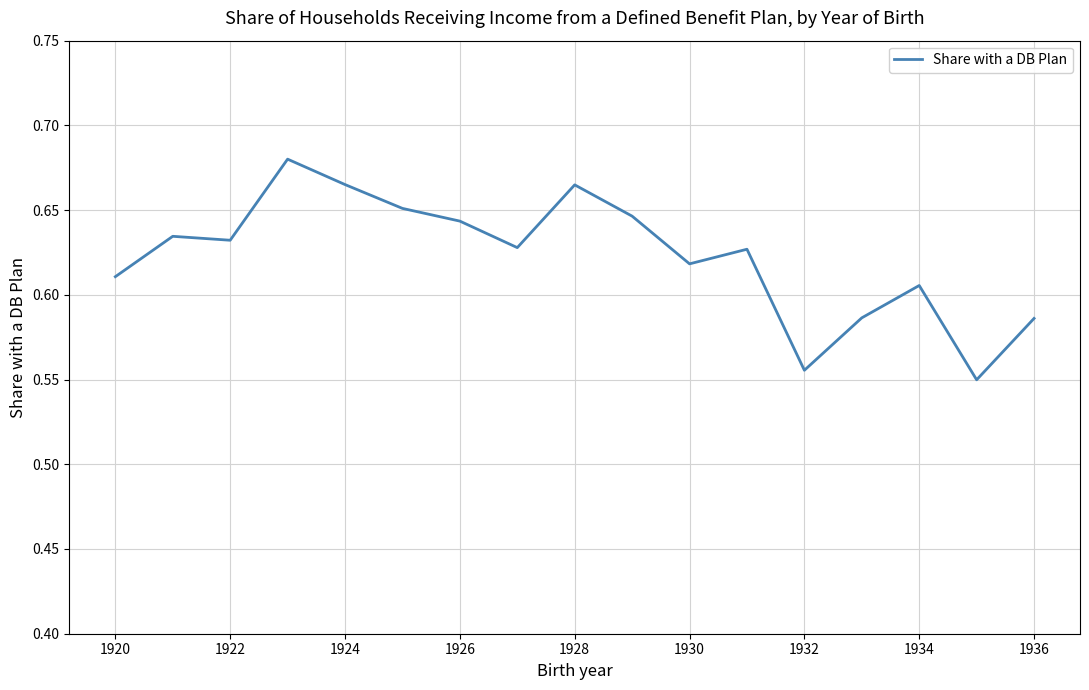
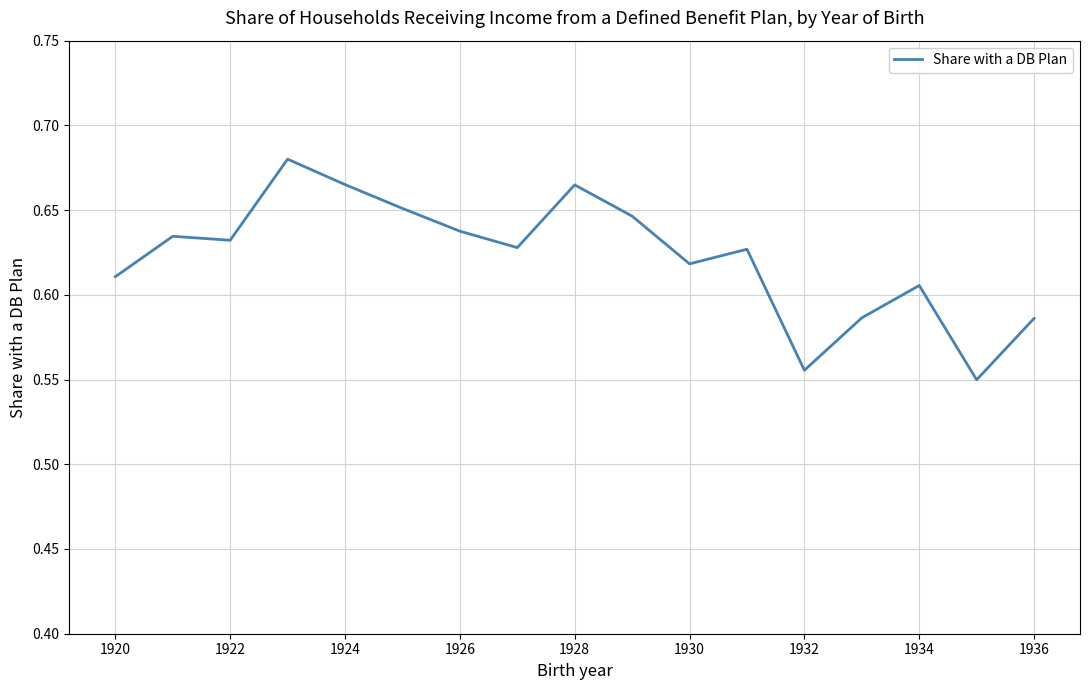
1926: 0.644 -> 0.638
